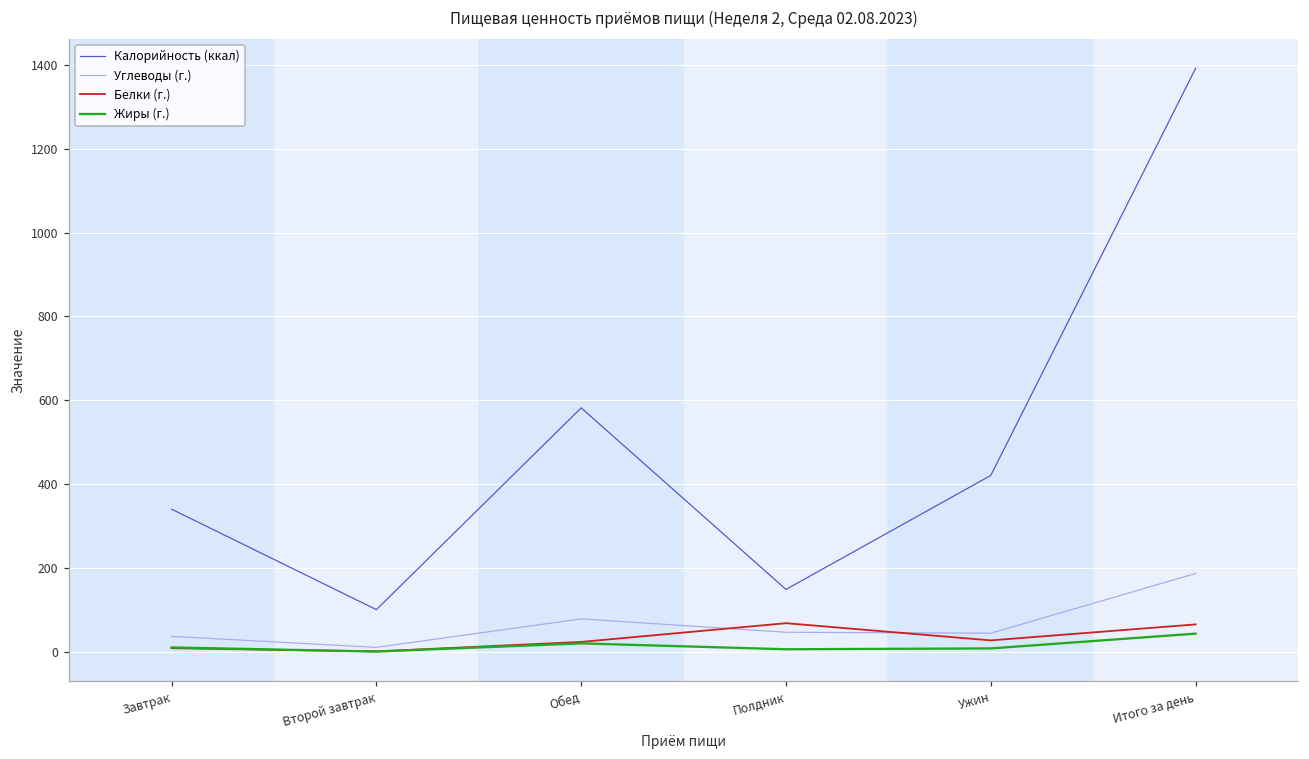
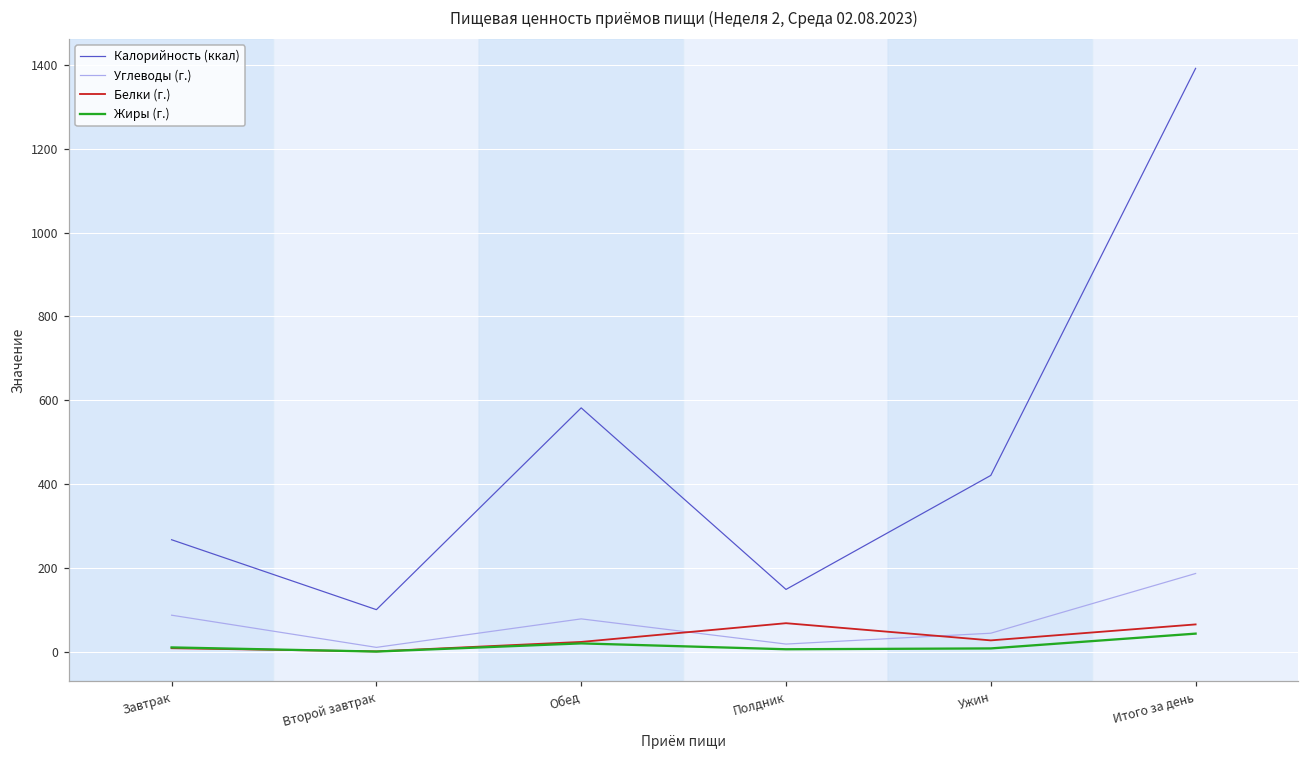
Калорийность (ккал), Завтрак: 340 -> 270
Углеводы (г.), Завтрак: 40 -> 90
Углеводы (г.), Полдник: 50 -> 20
